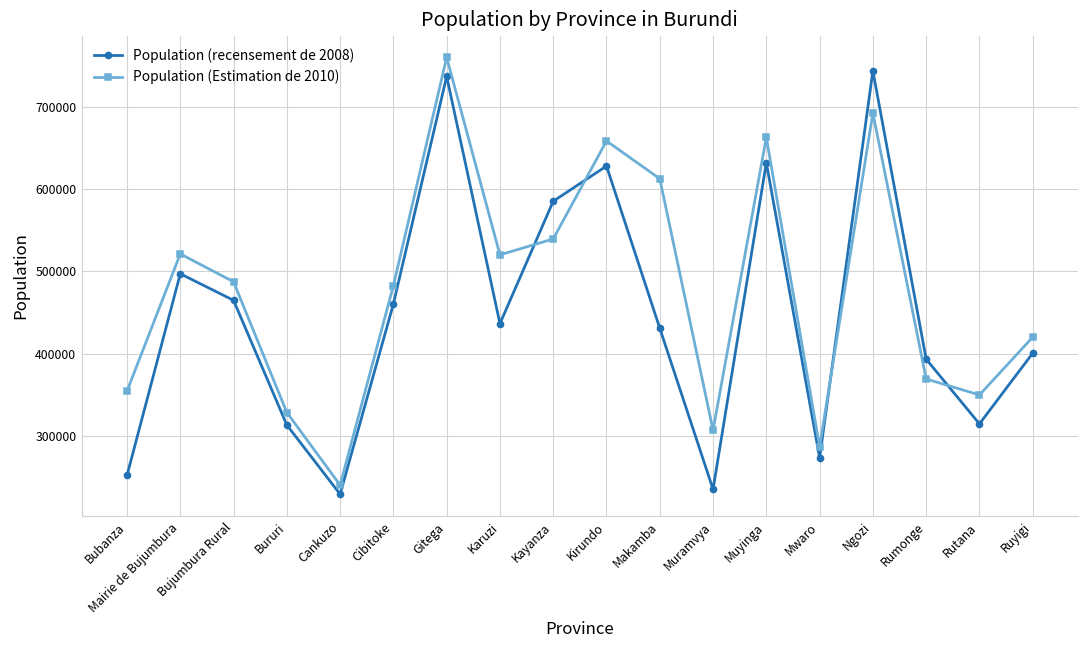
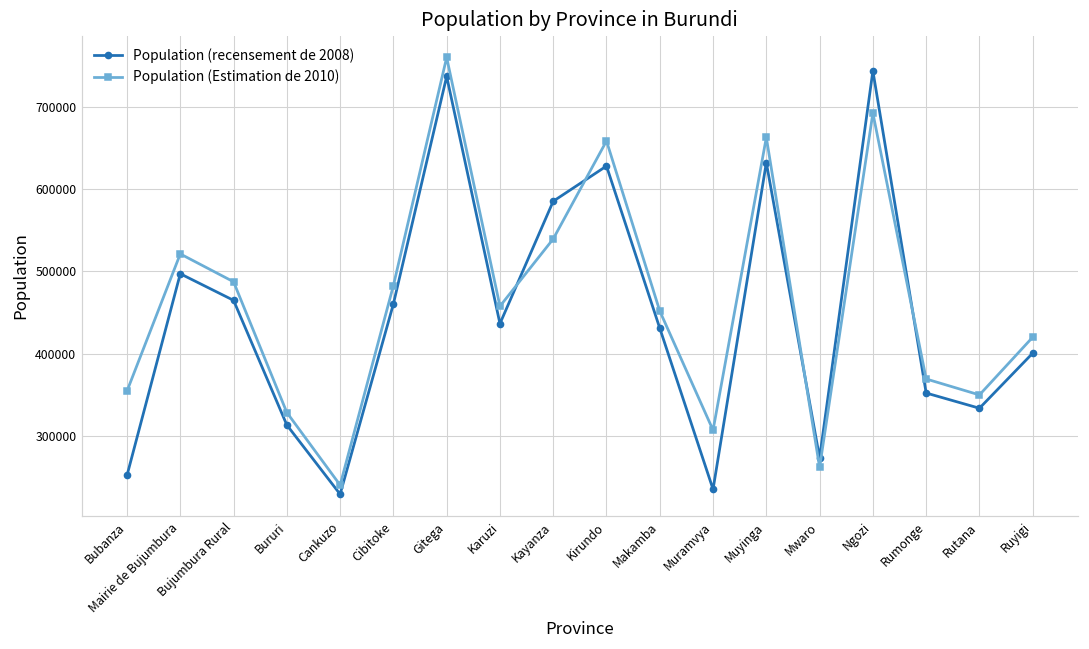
Population (Estimation de 2010), Karuzi: 520000 -> 460000
Population (Estimation de 2010), Makamba: 610000 -> 450000
Population (Estimation de 2010), Mwaro: 290000 -> 260000
Population (recensement de 2008), Rumonge: 390000 -> 350000
Population (recensement de 2008), Rutana: 310000 -> 330000
